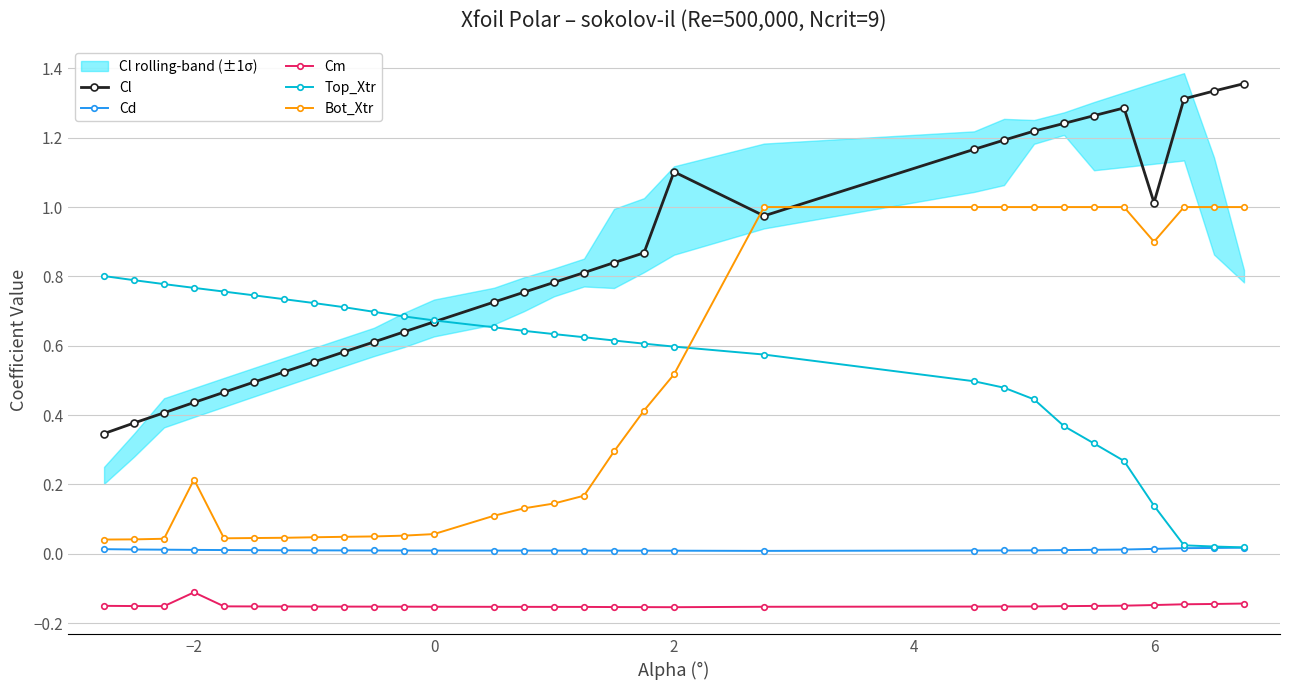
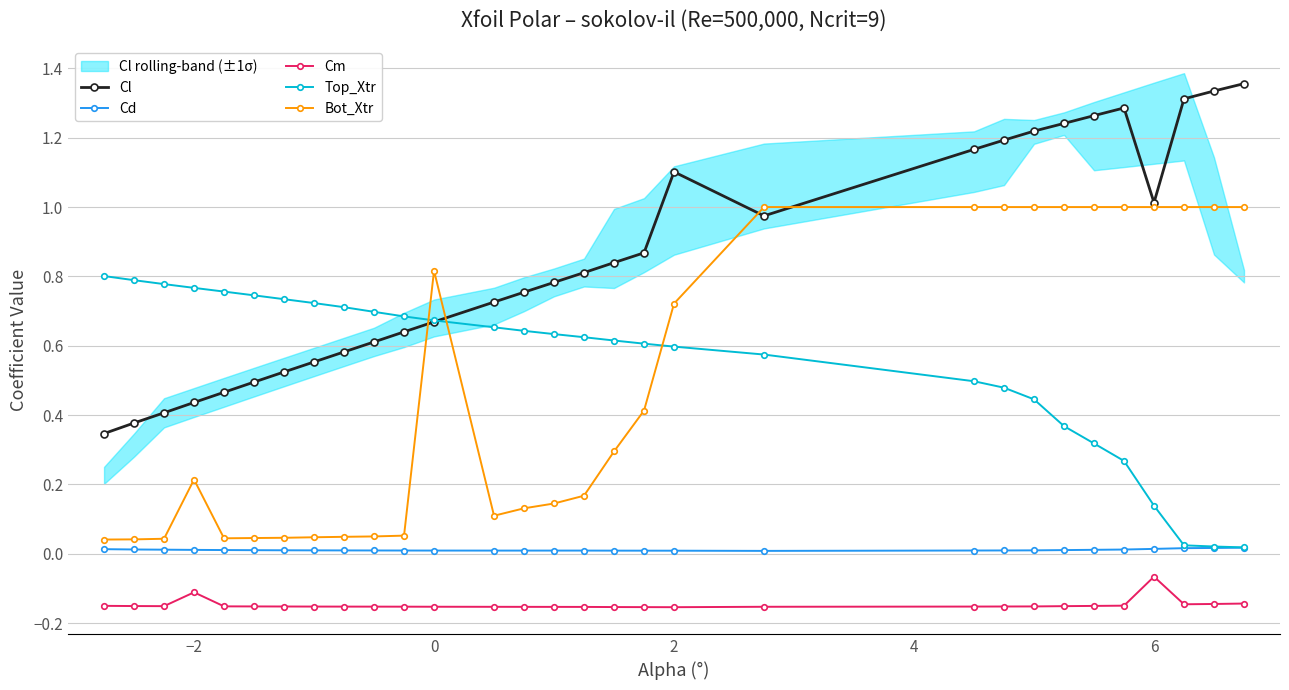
Bot_Xtr, 0: 0.06 -> 0.82
Bot_Xtr, 2: 0.52 -> 0.72
Cm, 6: -0.15 -> -0.07
Bot_Xtr, 6: 0.9 -> 1.0
